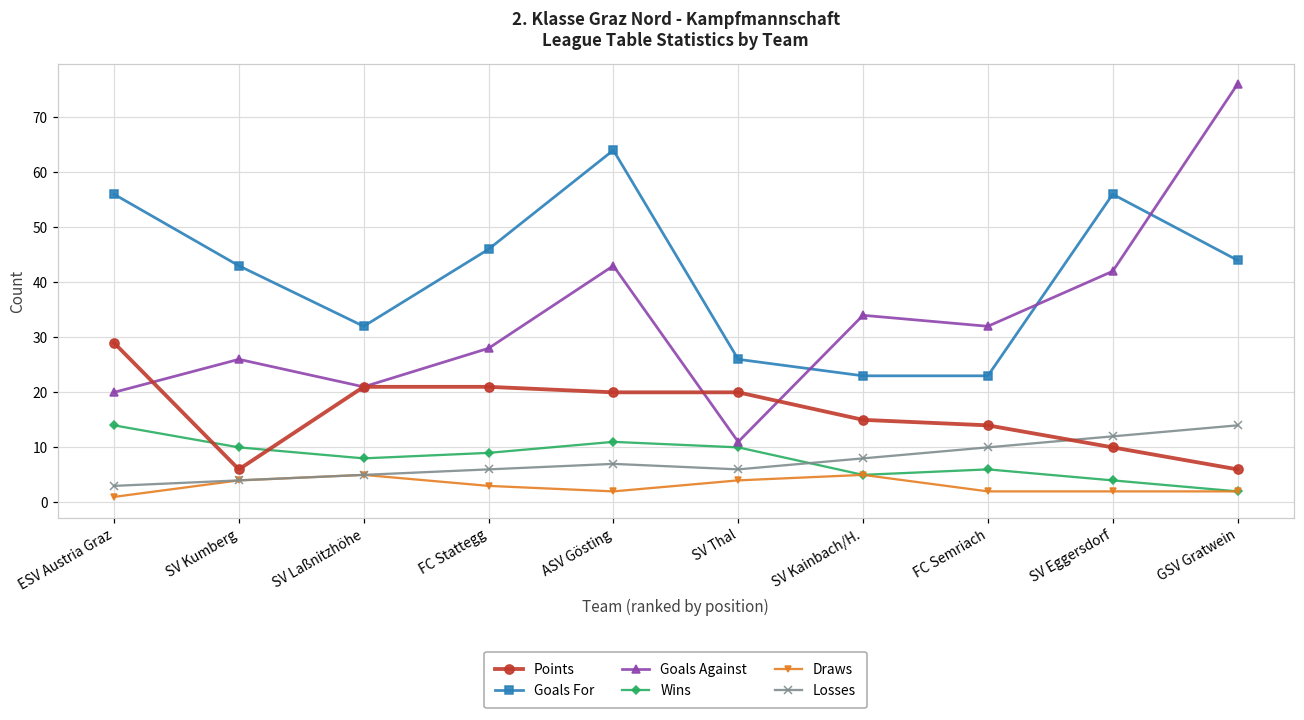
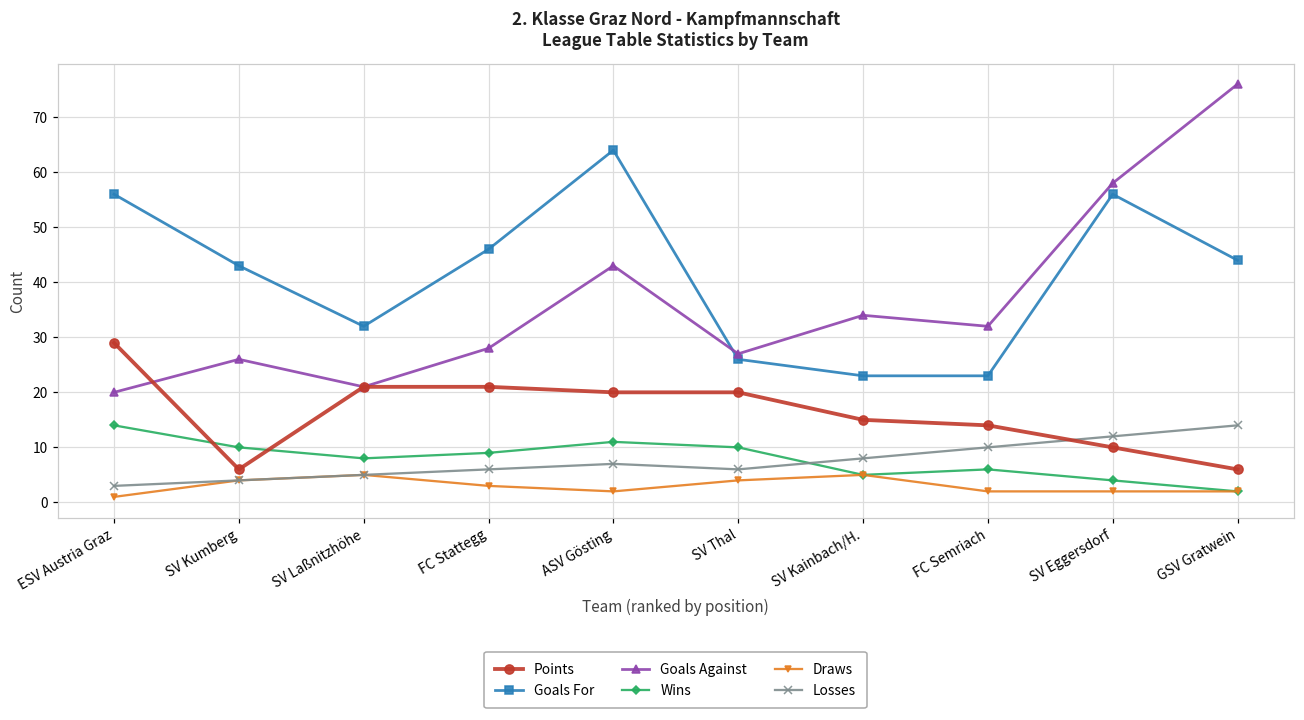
Goals Against, SV Thal: 11 -> 27
Goals Against, SV Eggersdorf: 42 -> 58
